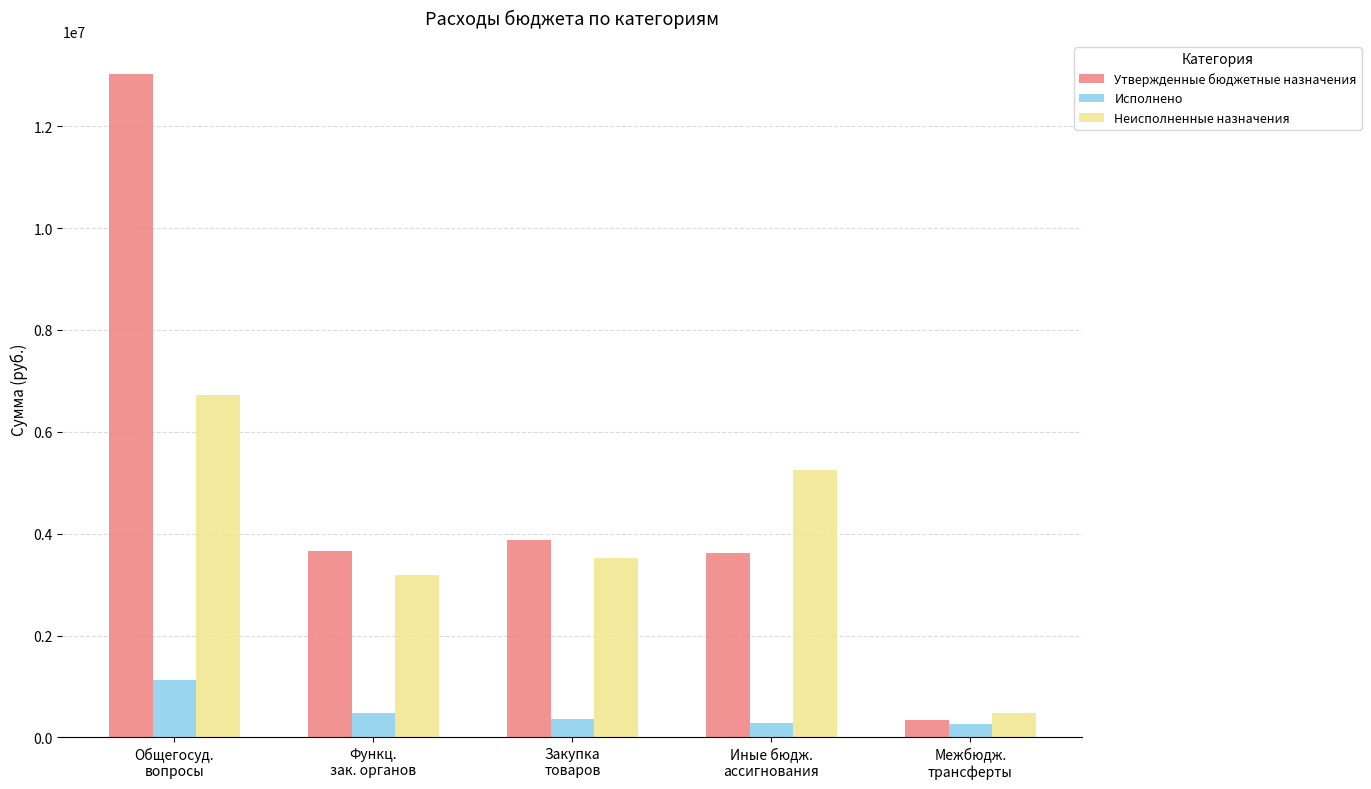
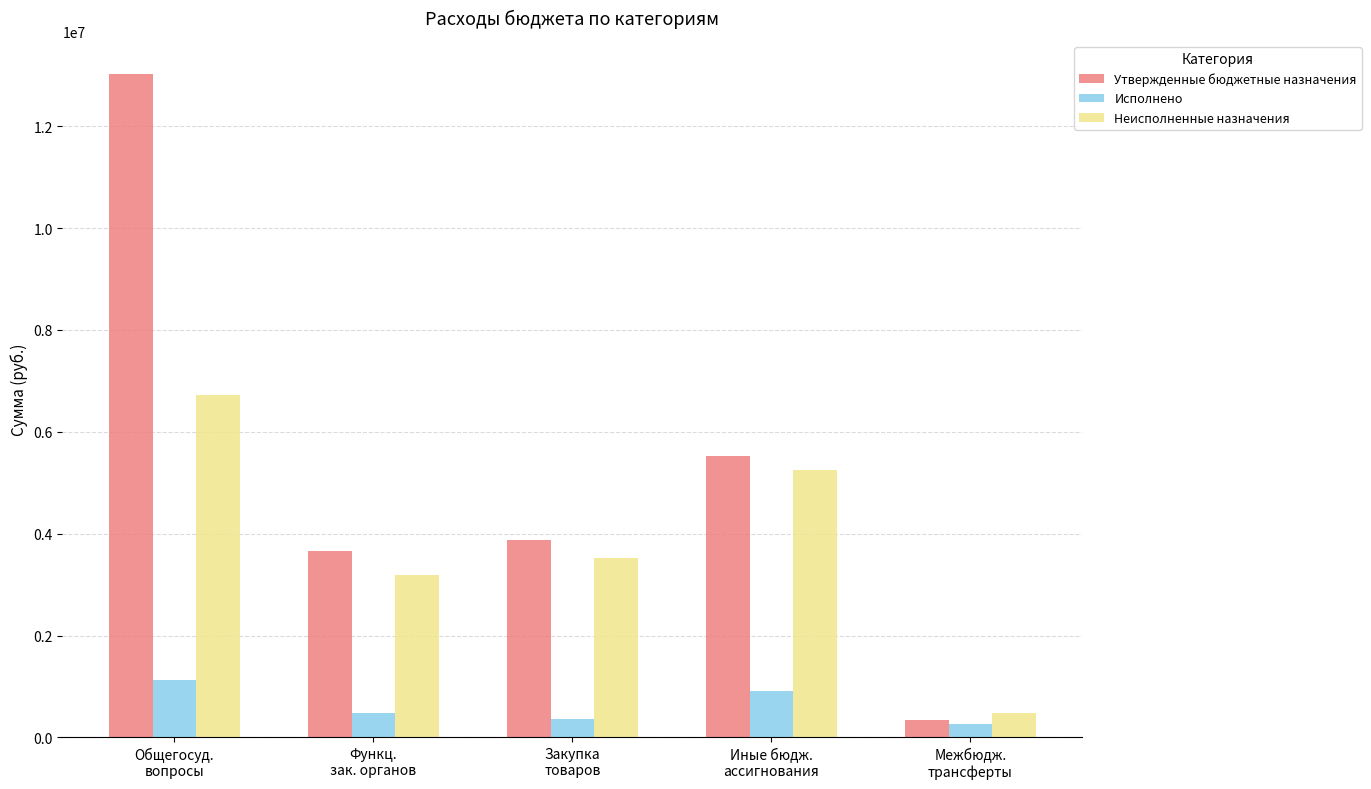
Утвержденные бюджетные назначения, Иные бюдж. ассигнования: 3600000 -> 5500000
Исполнено, Иные бюдж. ассигнования: 300000 -> 900000
